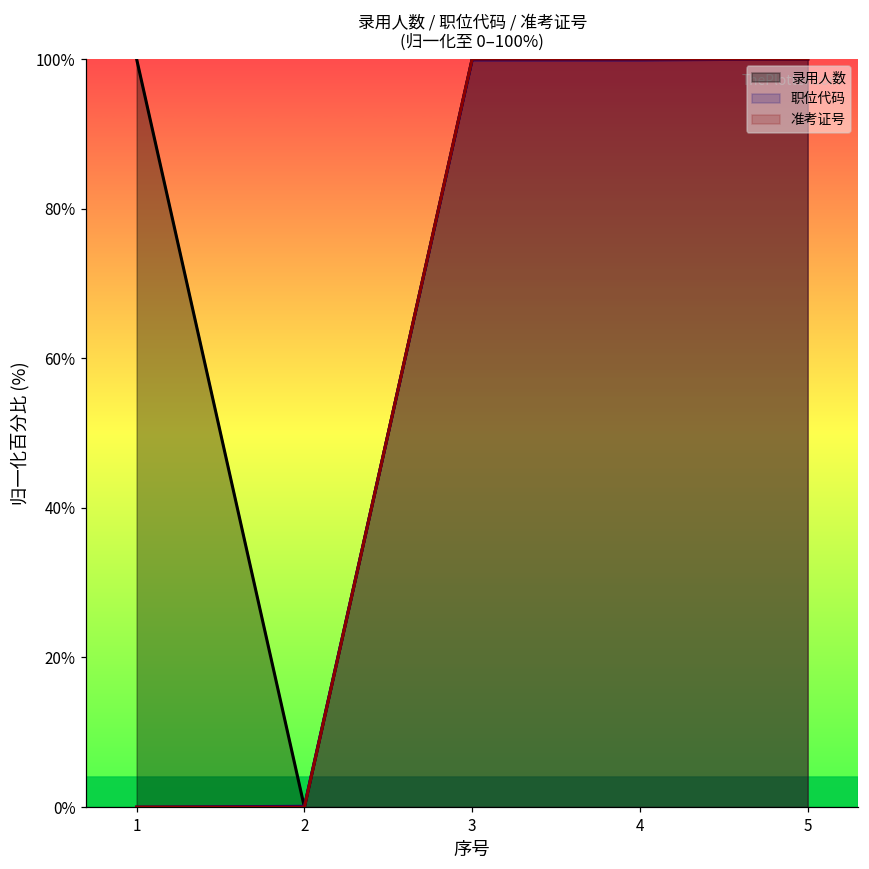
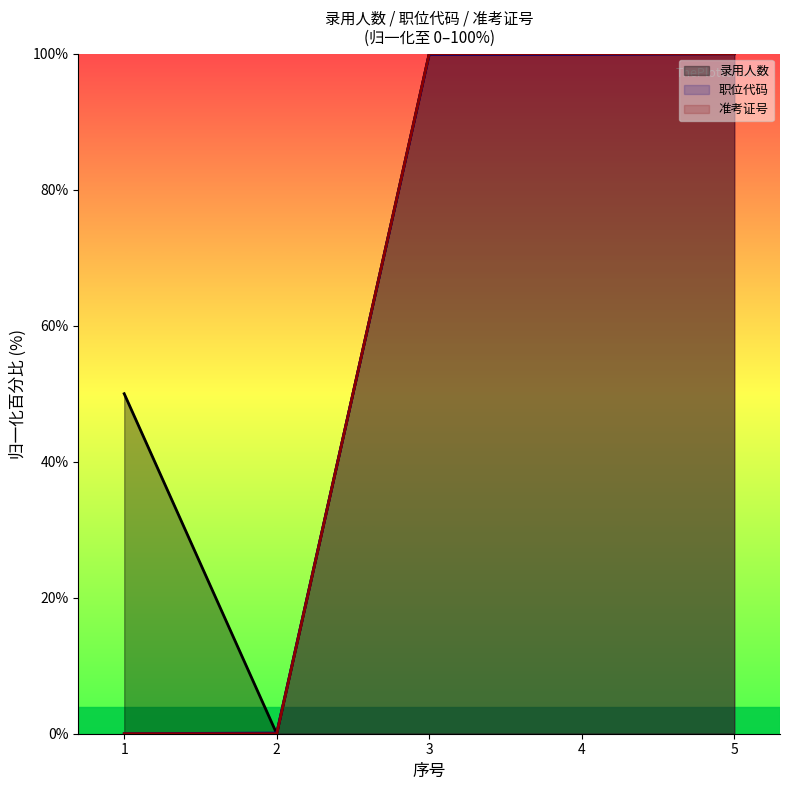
录用人数, 1: 100% -> 50%
